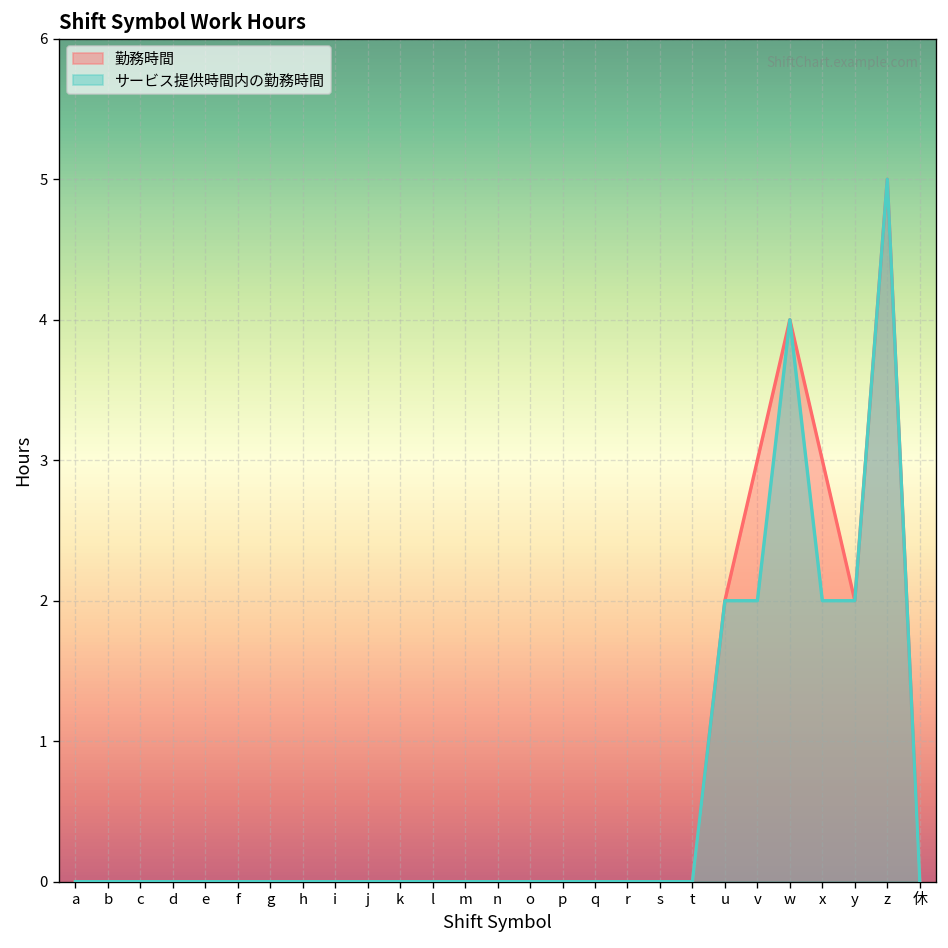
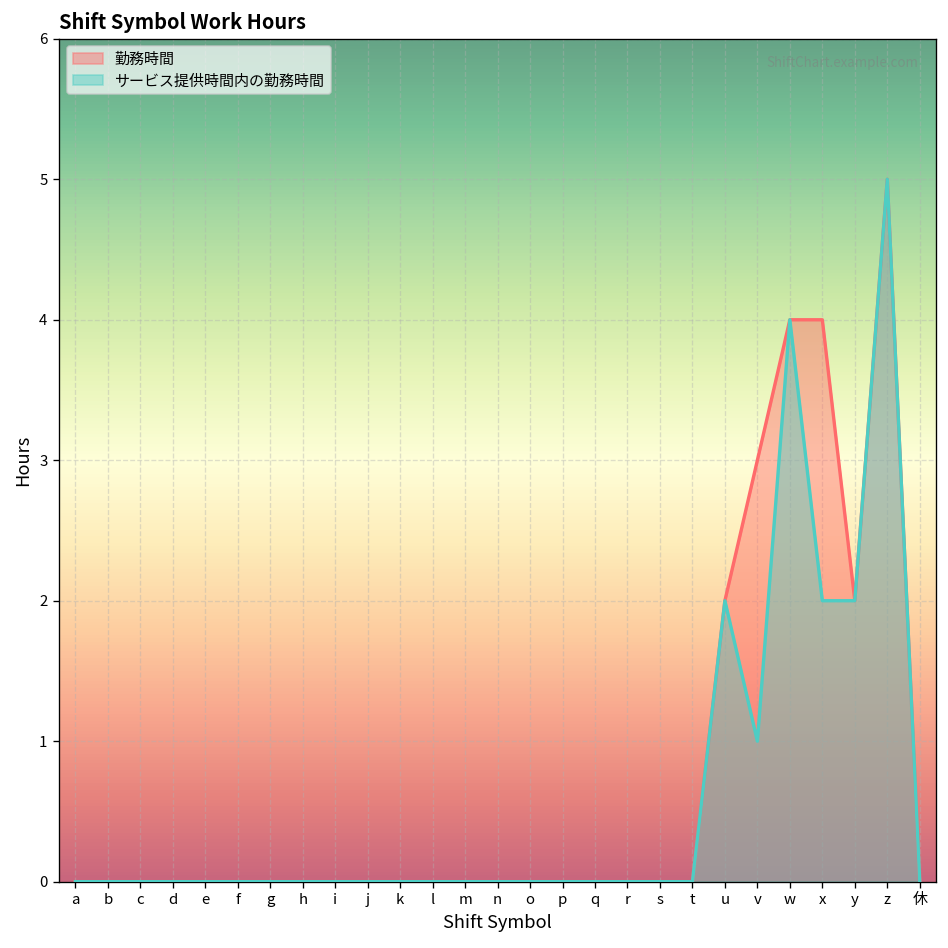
サービス提供時間内の勤務時間, v: 2 -> 1
勤務時間, x: 3 -> 4
